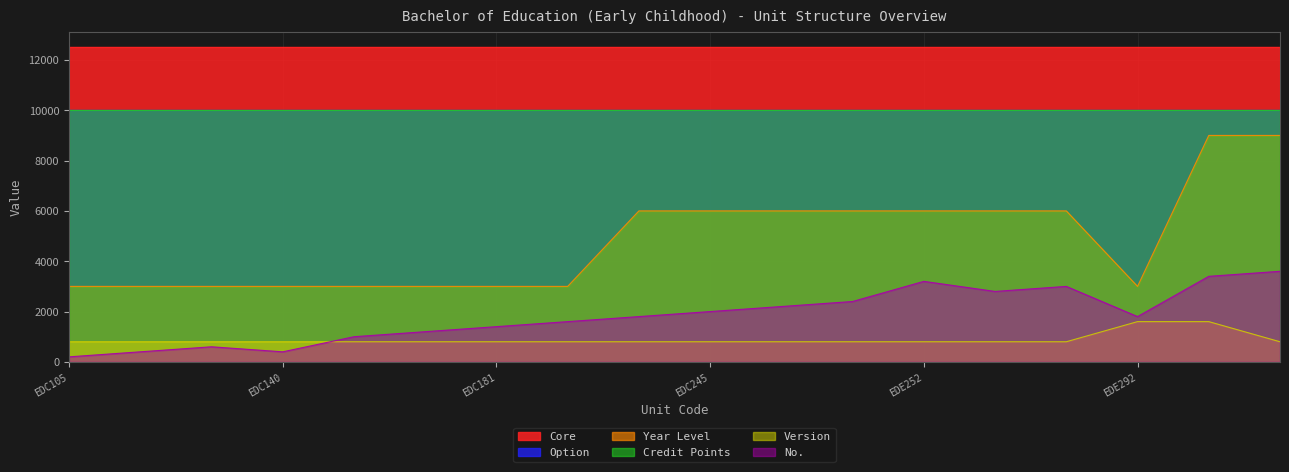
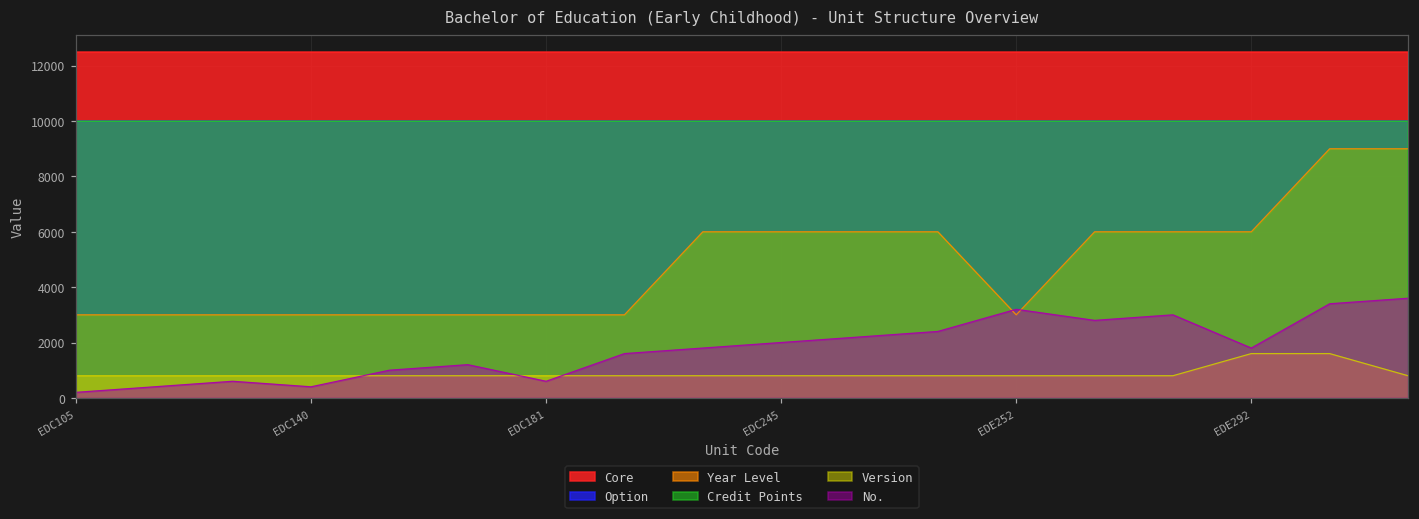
No., EDC181: 1400 -> 600
Year Level, EDE252: 6000 -> 3000
Year Level, EDE292: 3000 -> 6000
